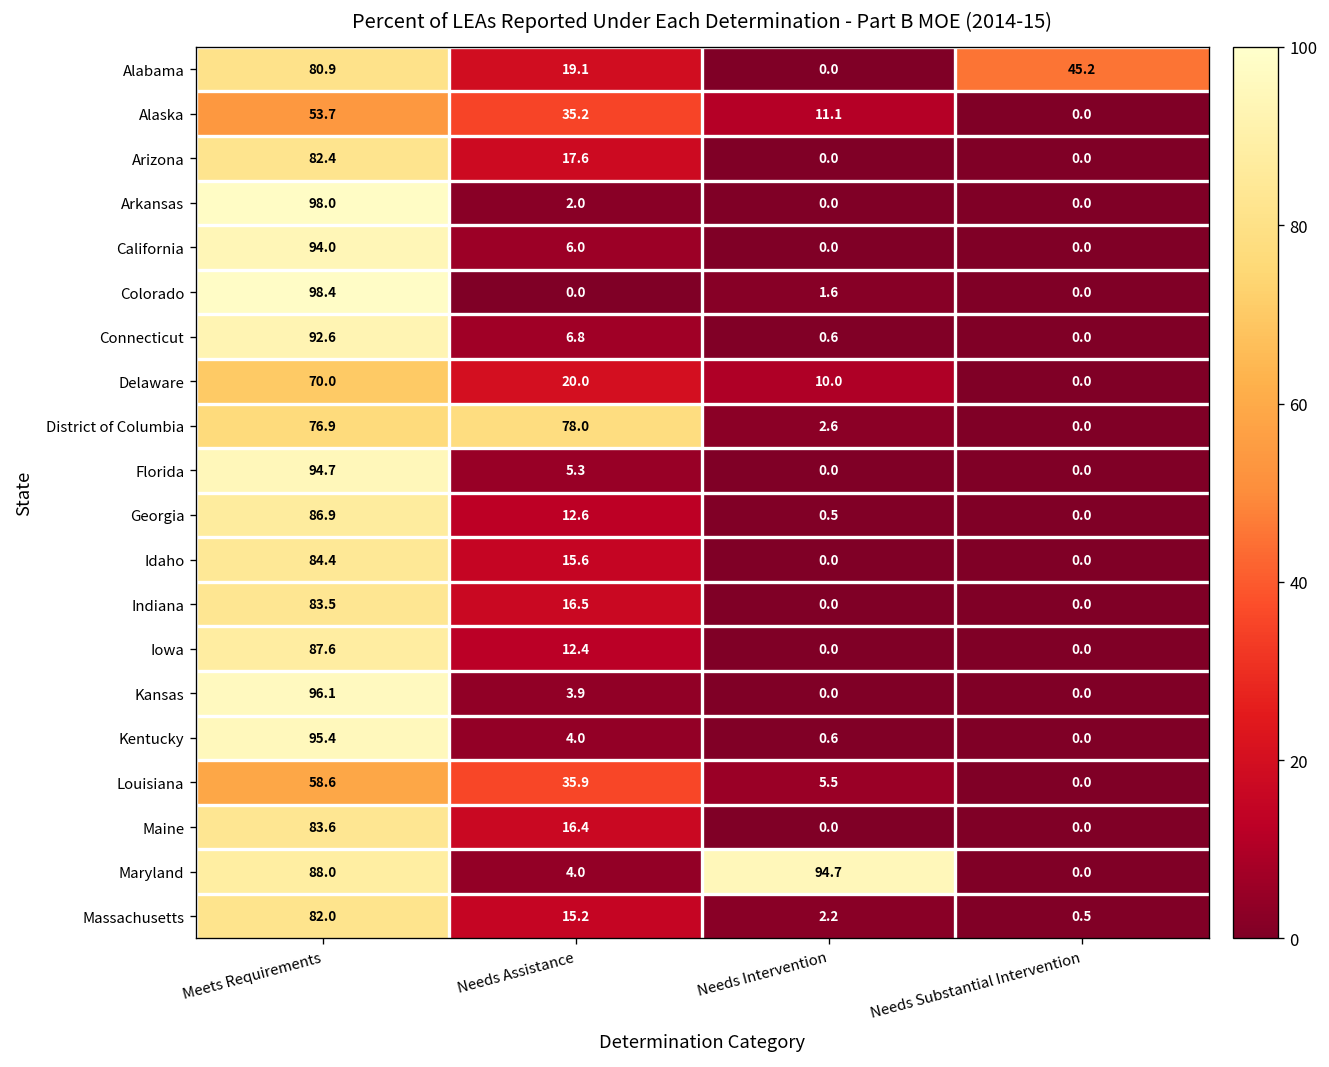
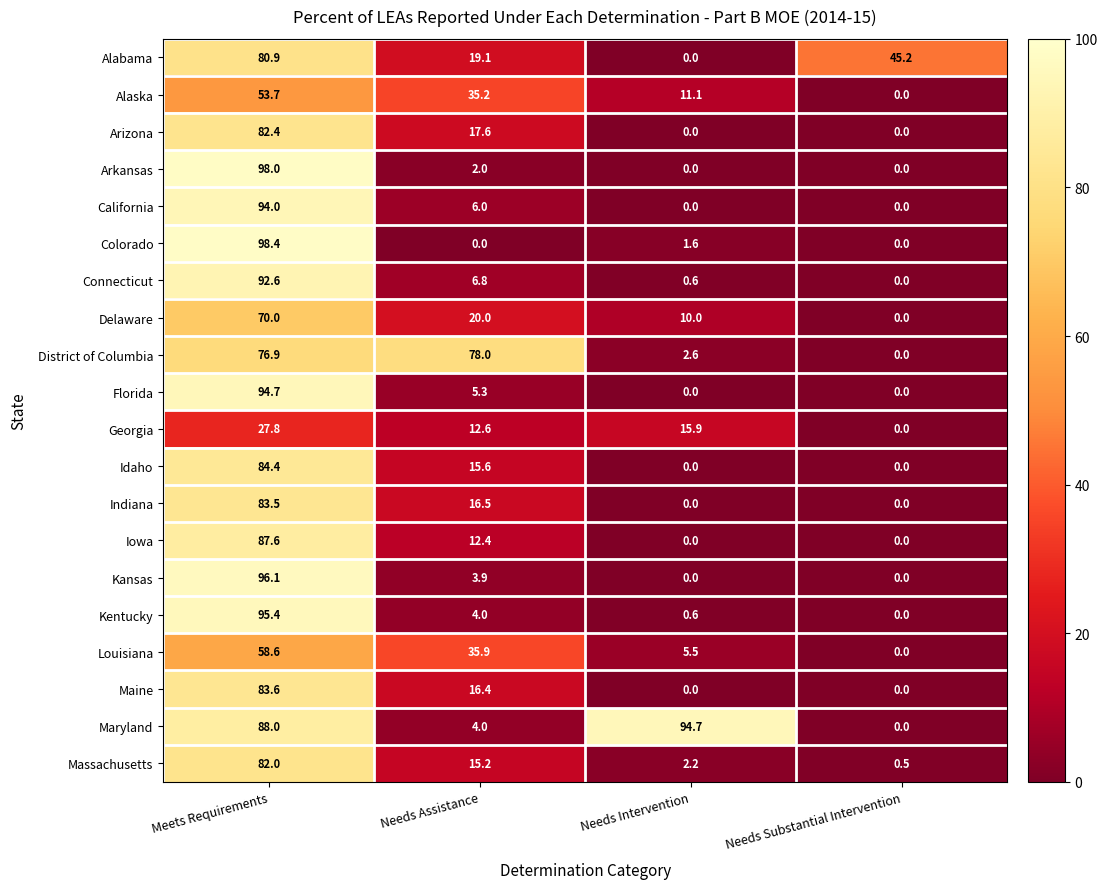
Georgia, Meets Requirements: 86.9 -> 27.8
Georgia, Needs Intervention: 0.5 -> 15.9
